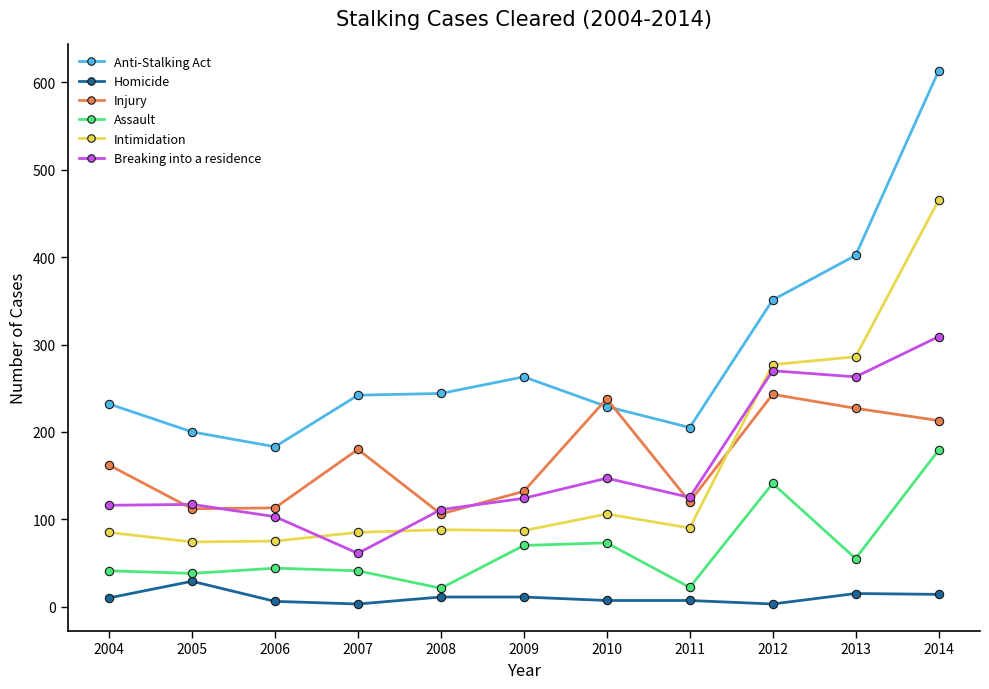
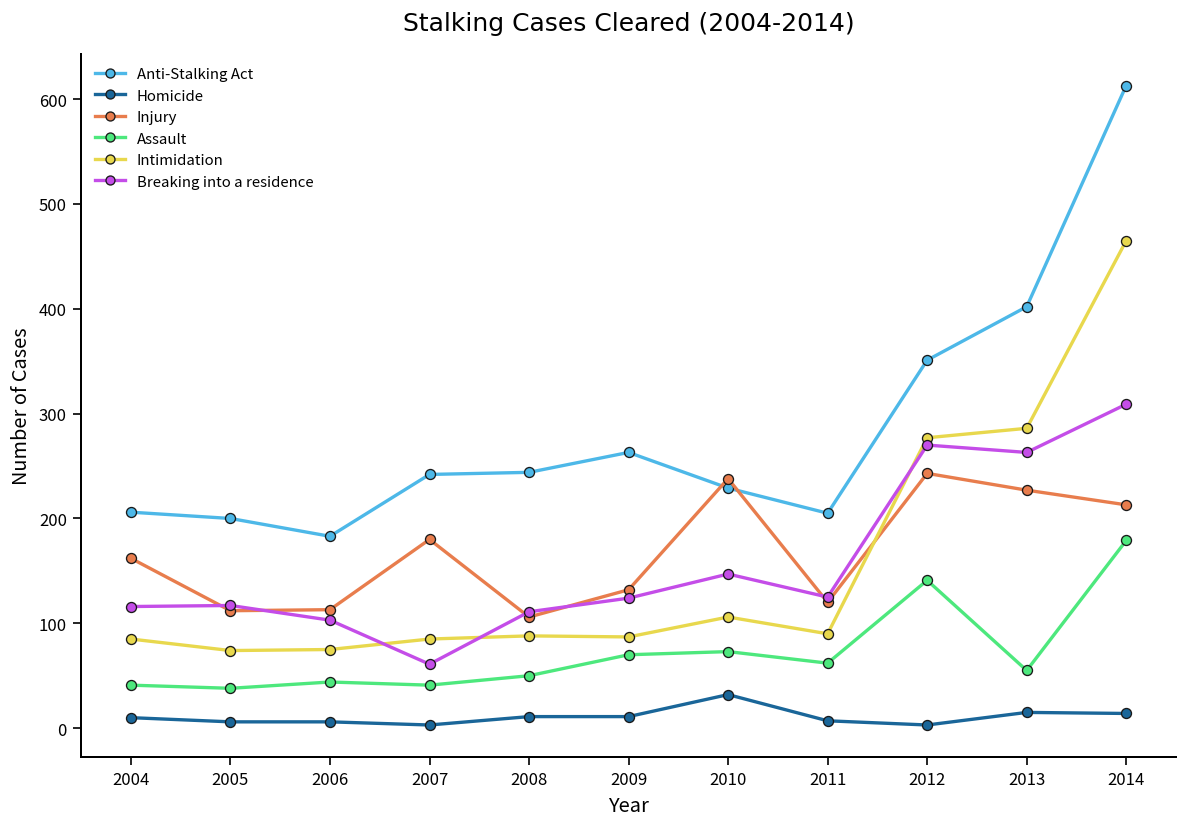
Anti-Stalking Act, 2004: 230 -> 210
Homicide, 2005: 30 -> 10
Assault, 2008: 20 -> 50
Homicide, 2010: 10 -> 30
Assault, 2011: 20 -> 60
